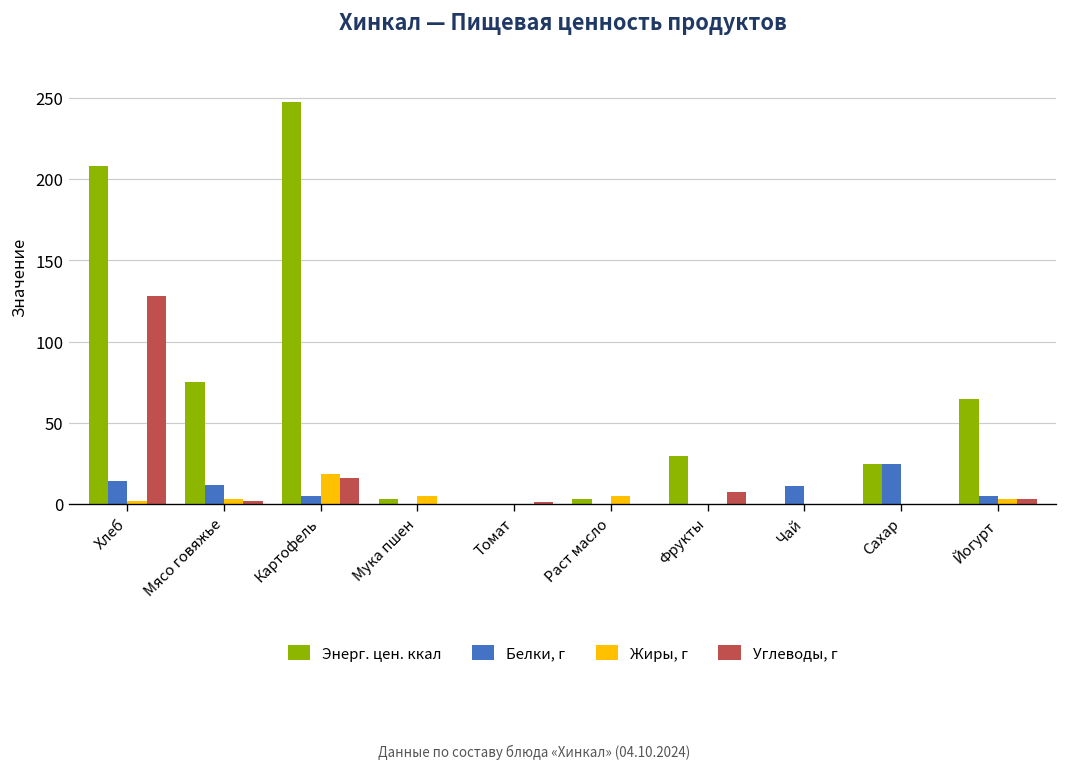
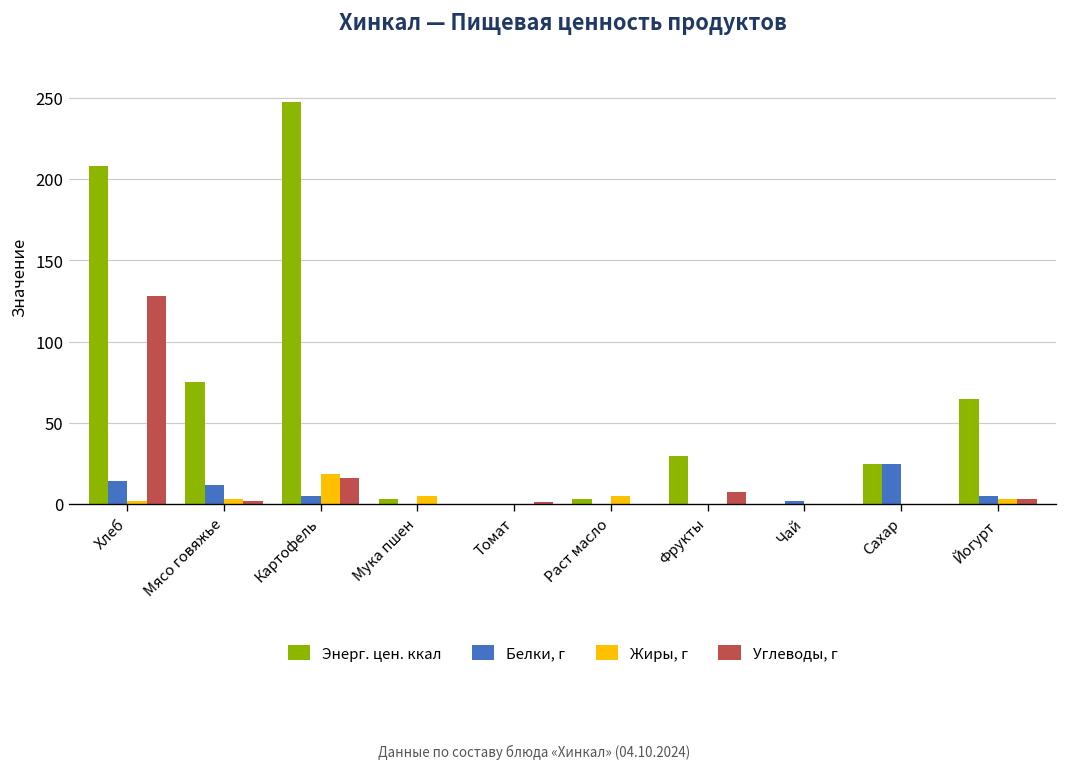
Белки, г, Чай: 11 -> 2
